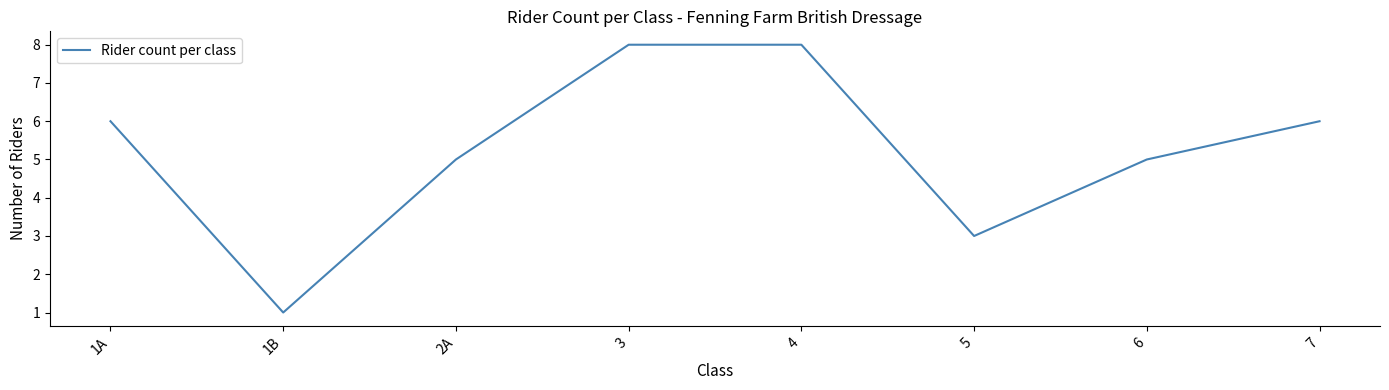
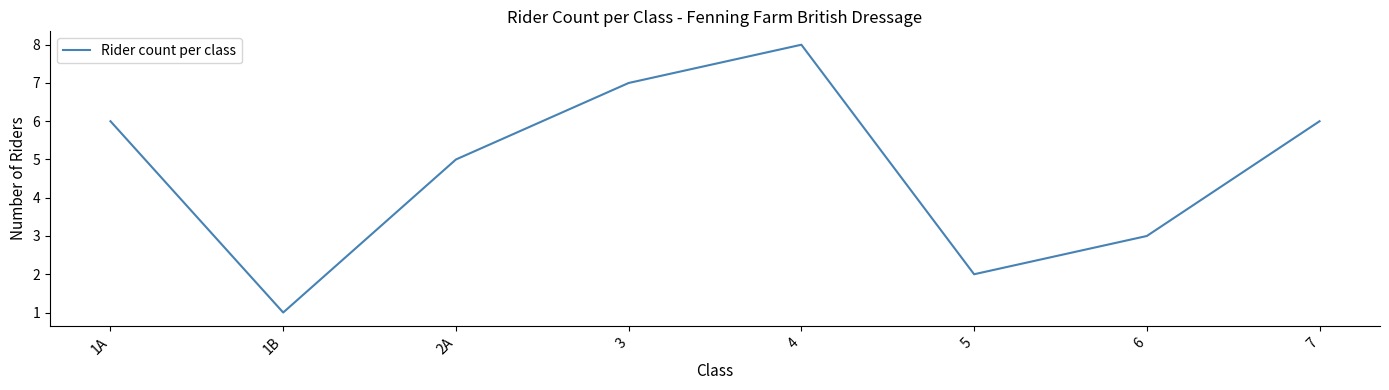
3: 8 -> 7
5: 3 -> 2
6: 5 -> 3
